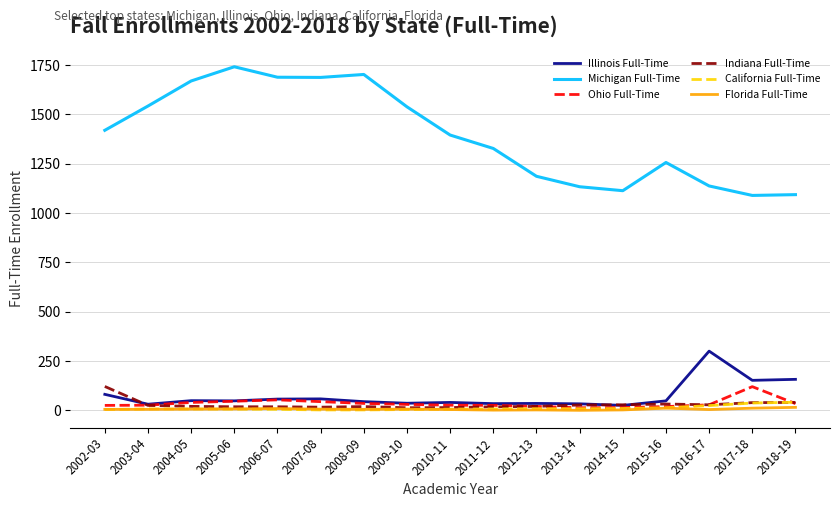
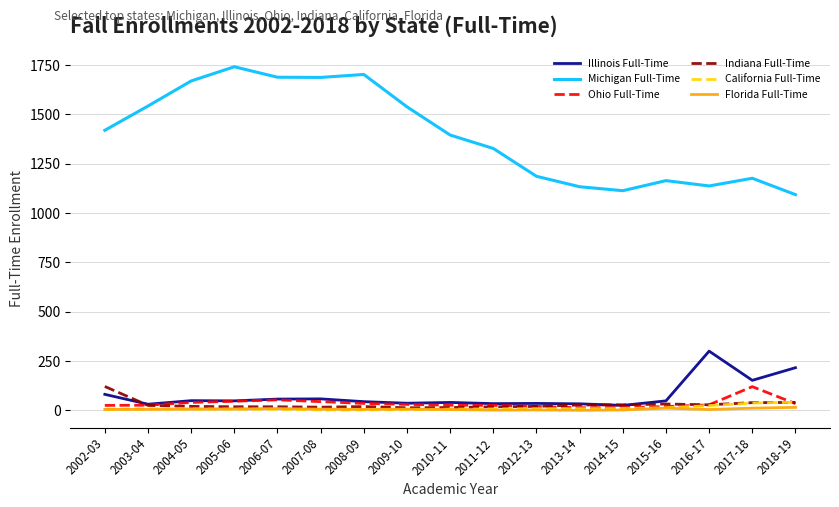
Michigan Full-Time, 2015-16: 1260 -> 1160
Michigan Full-Time, 2017-18: 1090 -> 1180
Illinois Full-Time, 2018-19: 160 -> 220
